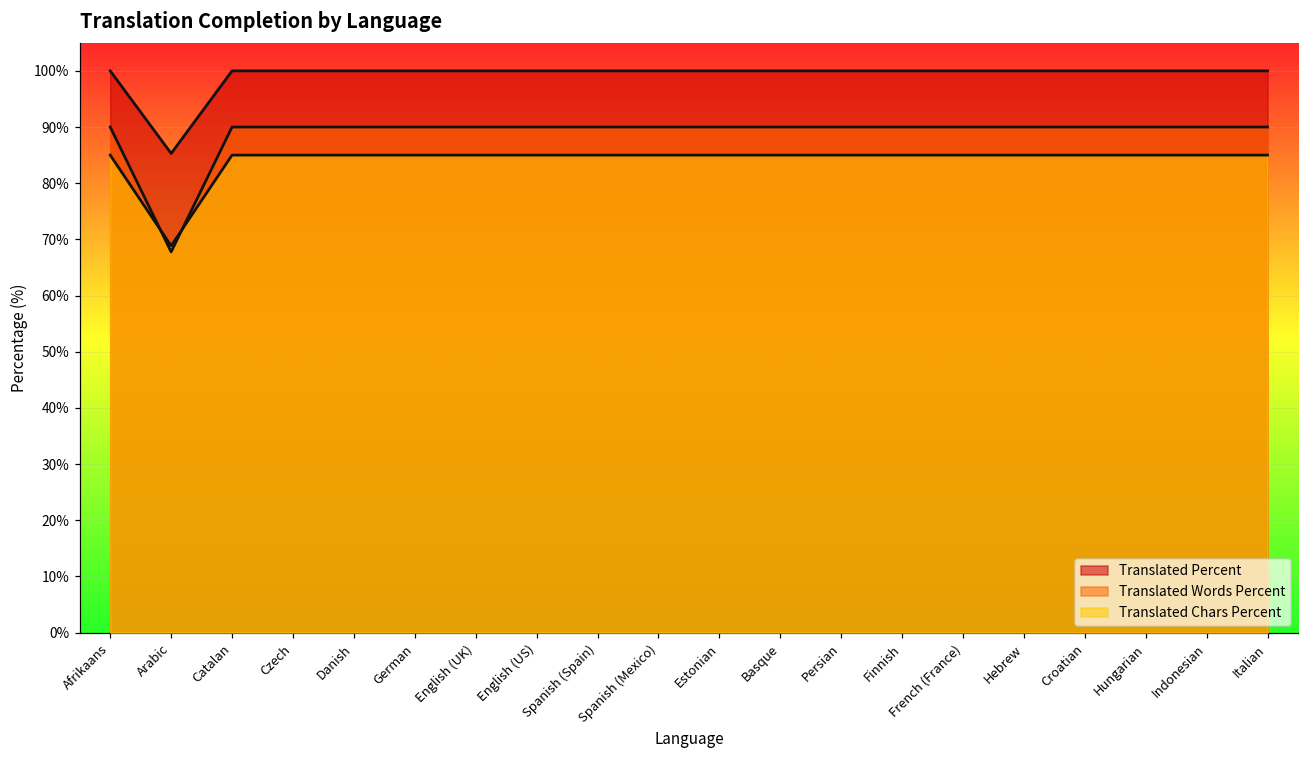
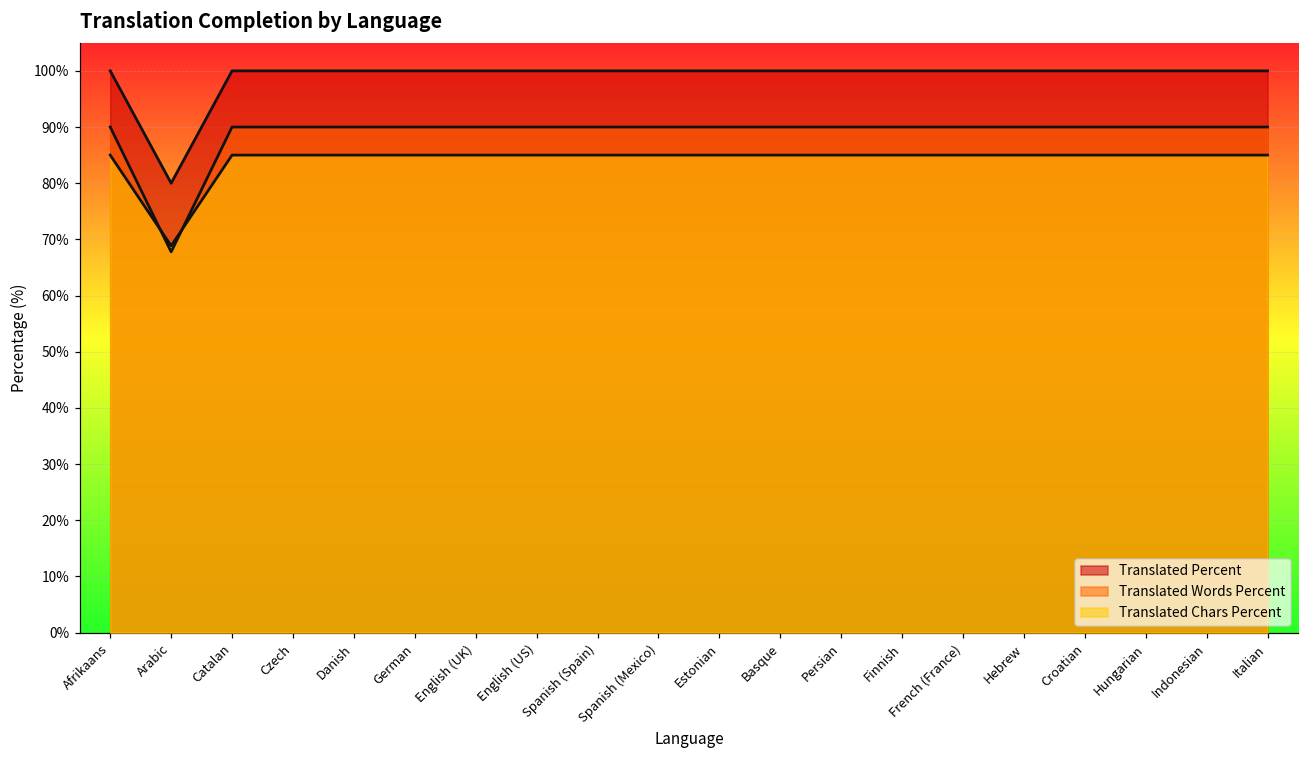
Translated Percent, Arabic: 85% -> 80%
